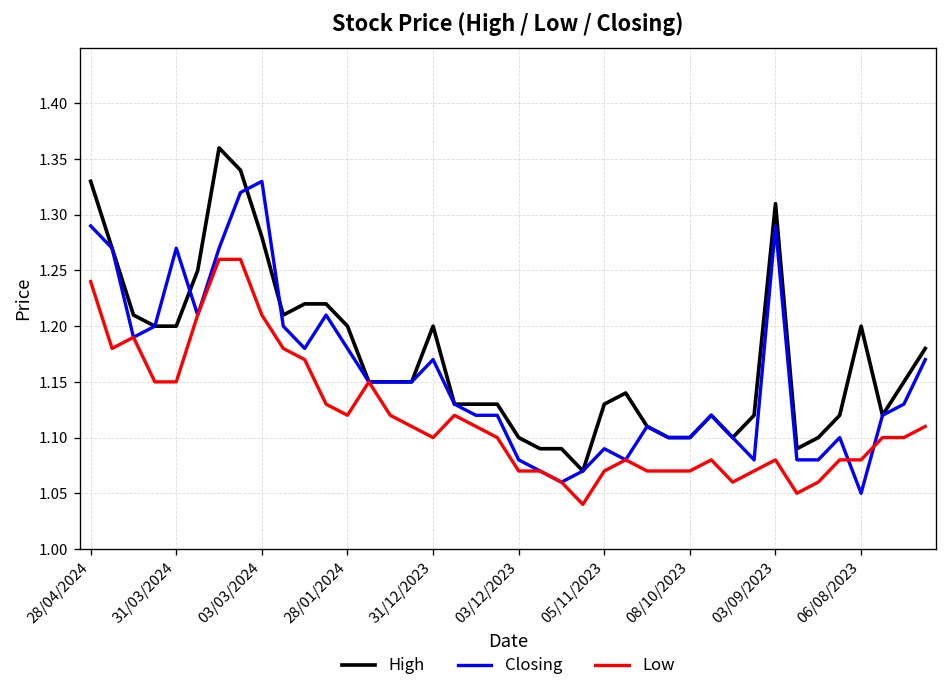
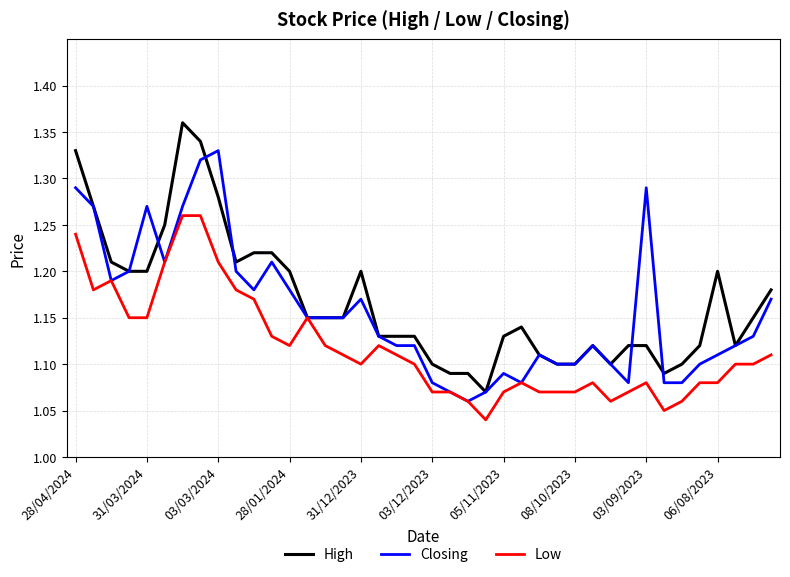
High, 03/09/2023: 1.31 -> 1.12
Closing, 06/08/2023: 1.05 -> 1.11
